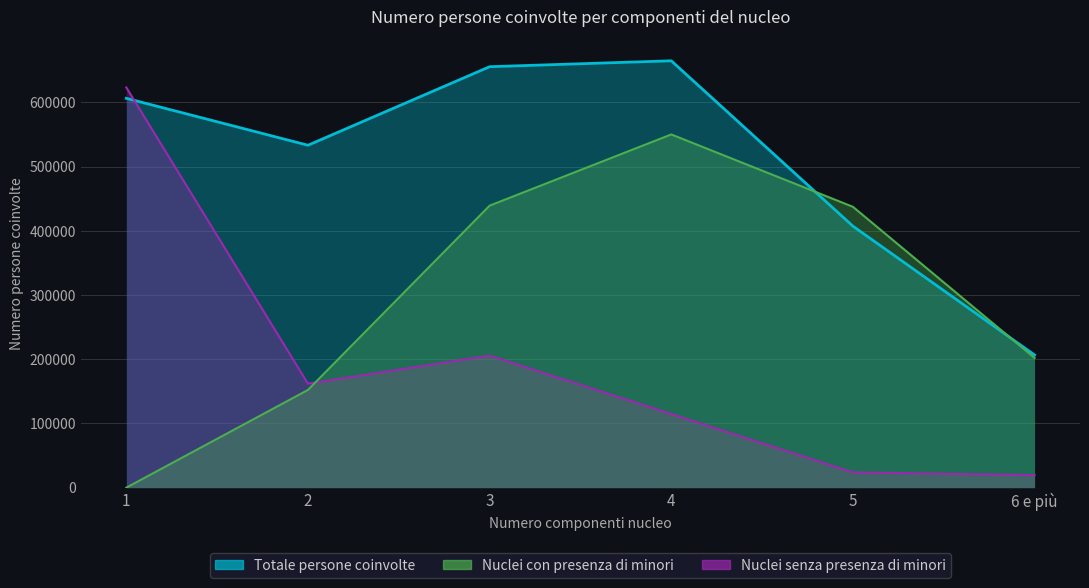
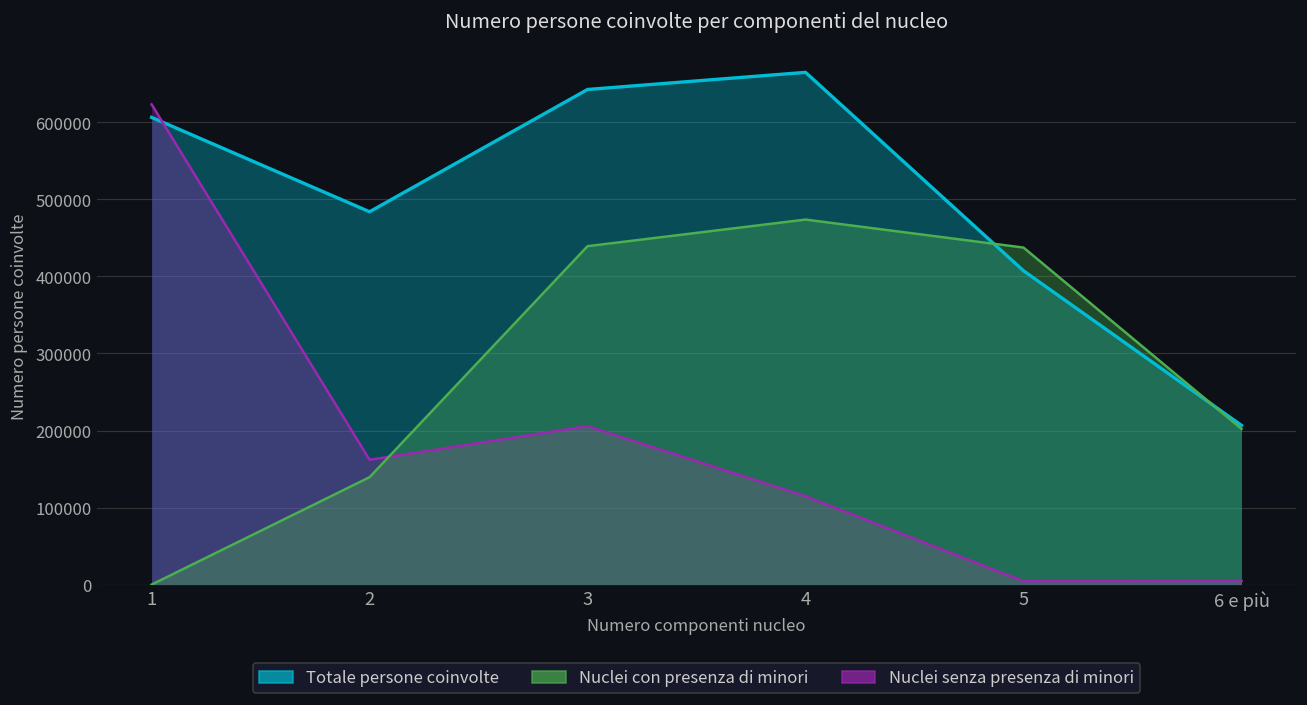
Totale persone coinvolte, 2: 530000 -> 480000
Nuclei con presenza di minori, 2: 150000 -> 140000
Totale persone coinvolte, 3: 660000 -> 640000
Nuclei con presenza di minori, 4: 550000 -> 470000
Nuclei senza presenza di minori, 5: 20000 -> 0
Nuclei senza presenza di minori, 6 e più: 20000 -> 0
